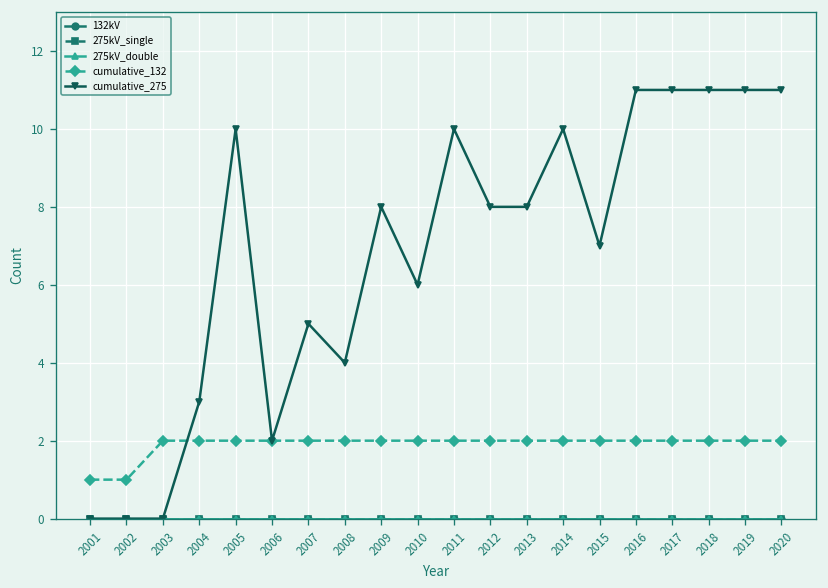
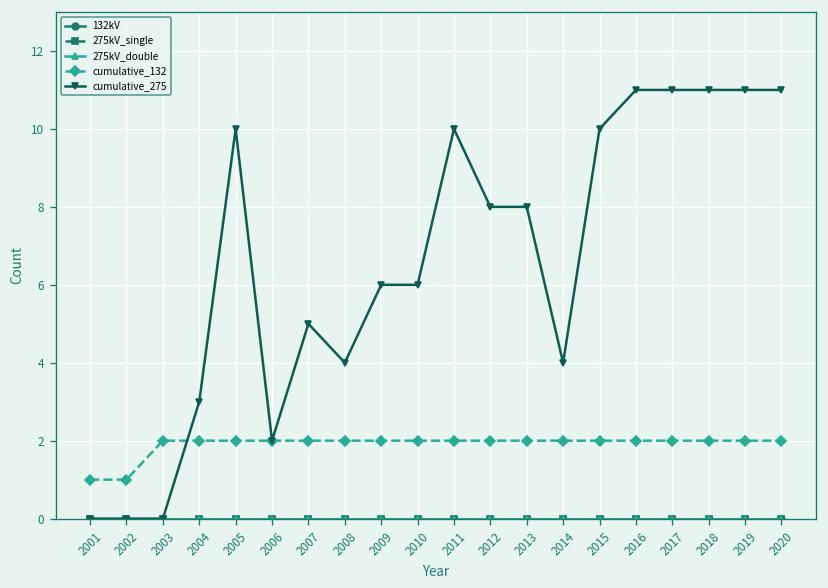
cumulative_275, 2009: 8 -> 6
cumulative_275, 2014: 10 -> 4
cumulative_275, 2015: 7 -> 10
